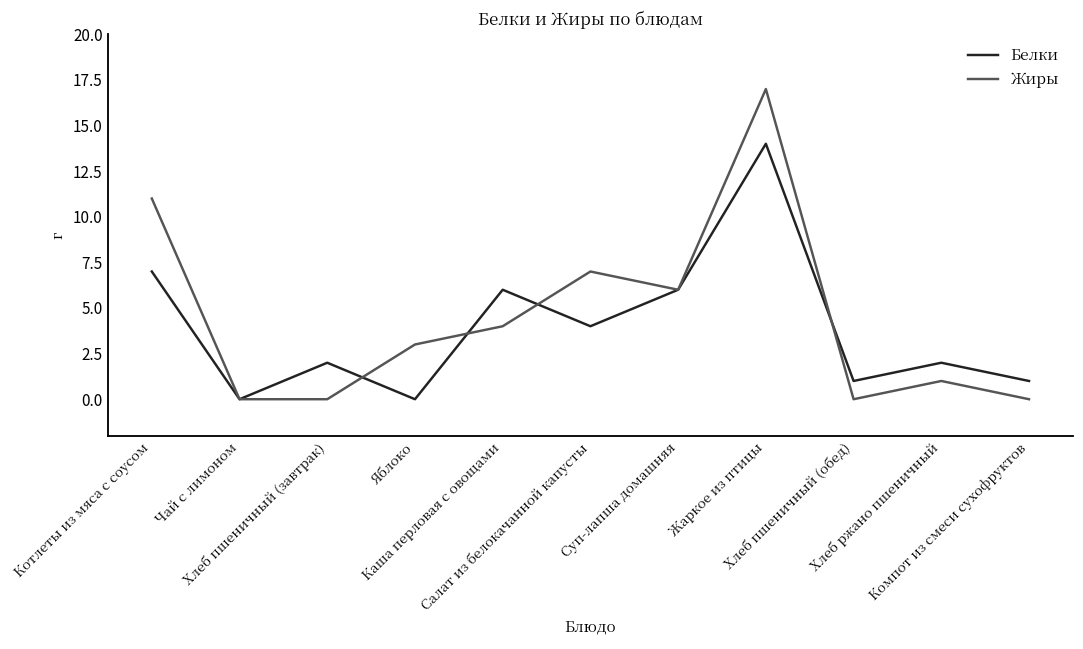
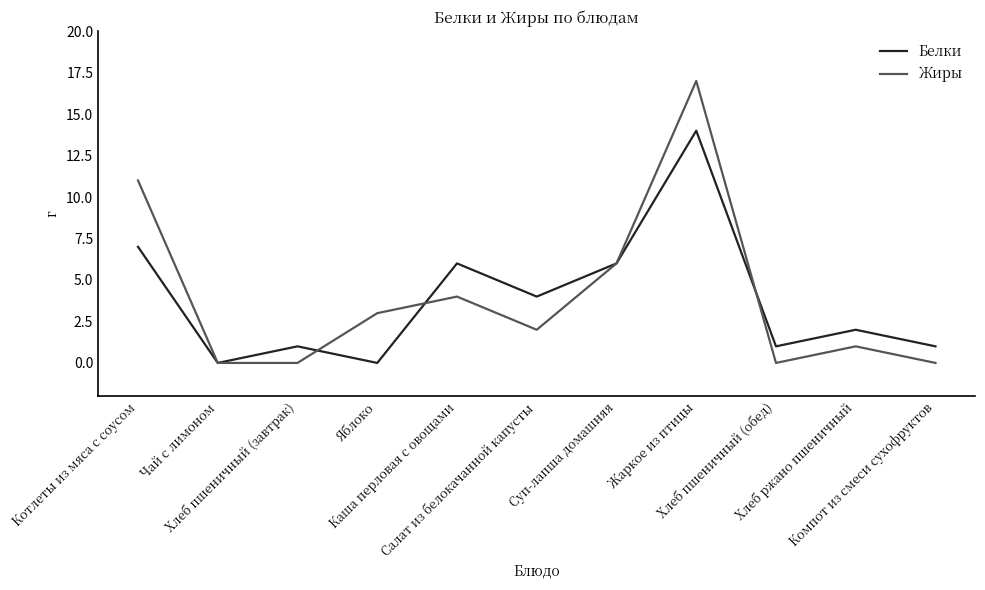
Белки, Хлеб пшеничный (завтрак): 2 -> 1
Жиры, Салат из белокачанной капусты: 7 -> 2
